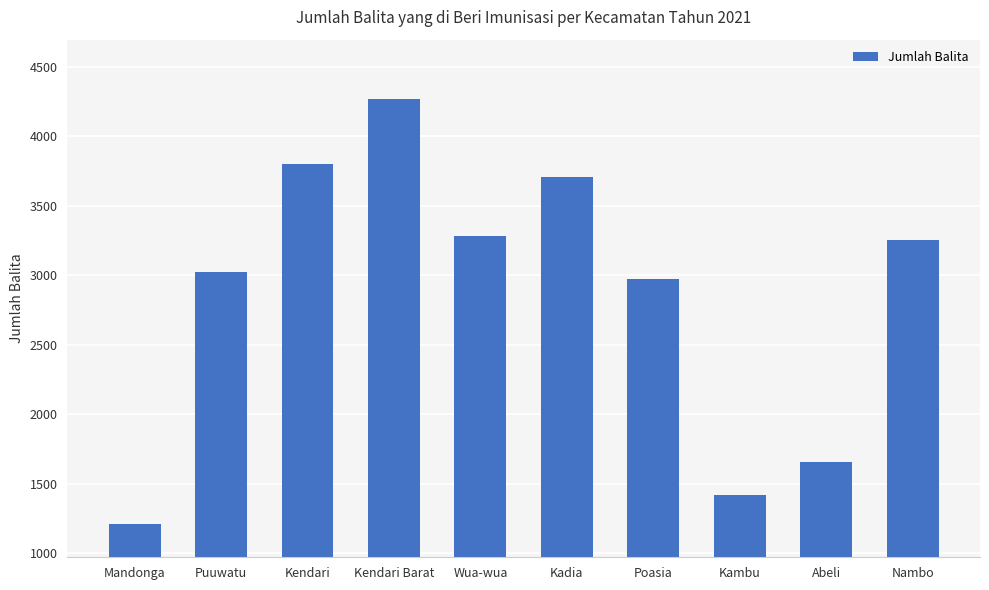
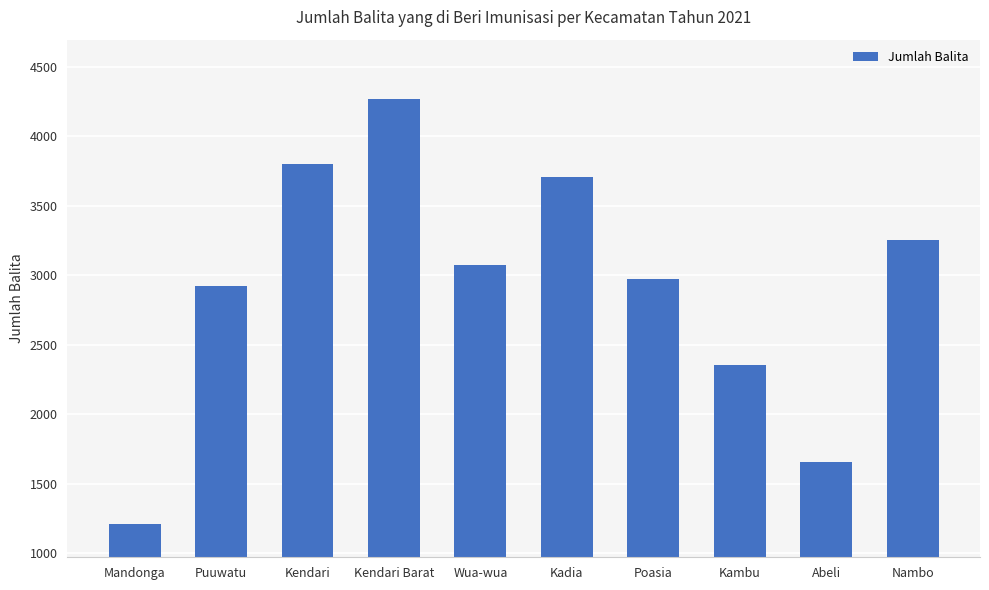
Puuwatu: 3020 -> 2920
Wua-wua: 3280 -> 3080
Kambu: 1420 -> 2360
